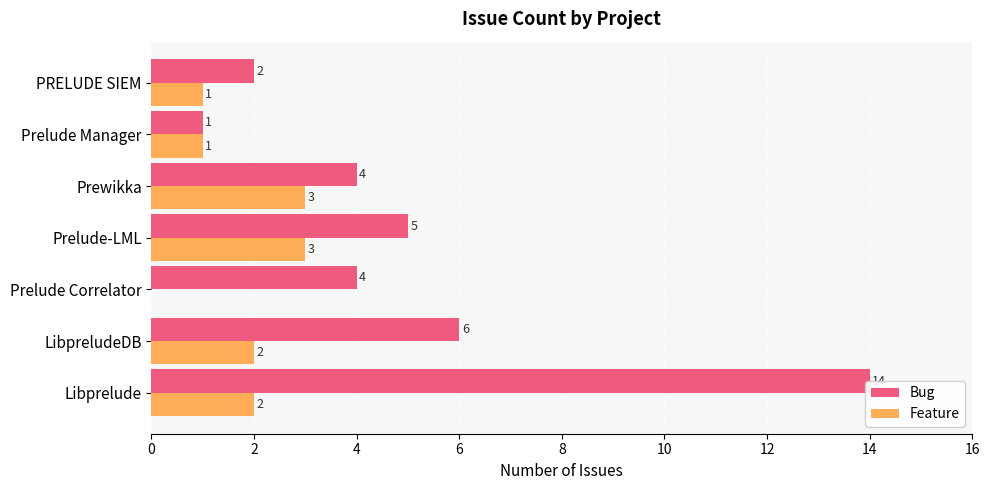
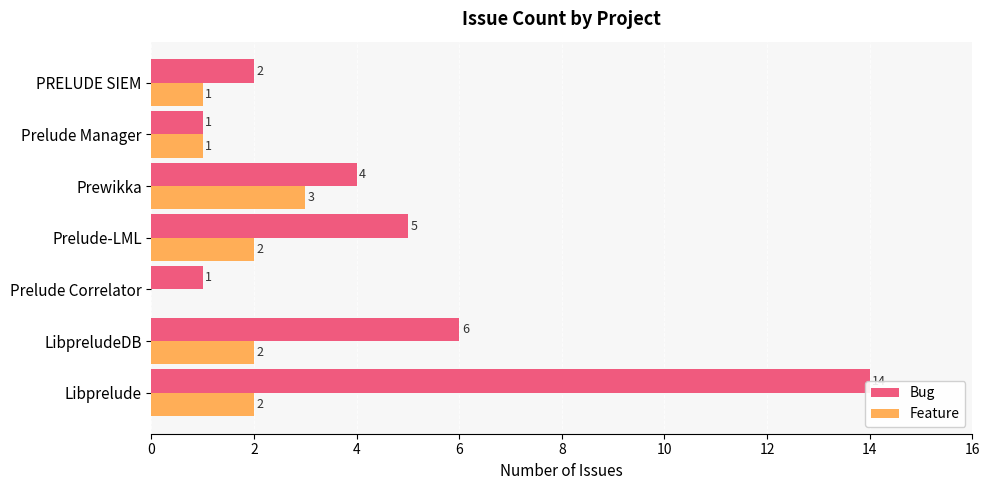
Feature, Prelude-LML: 3 -> 2
Bug, Prelude Correlator: 4 -> 1
